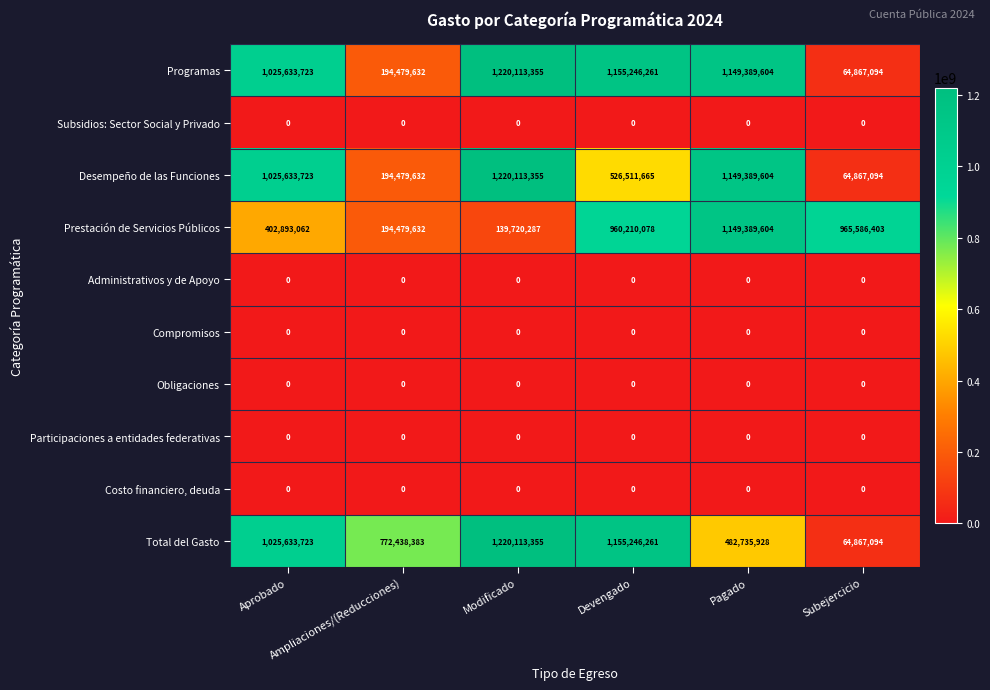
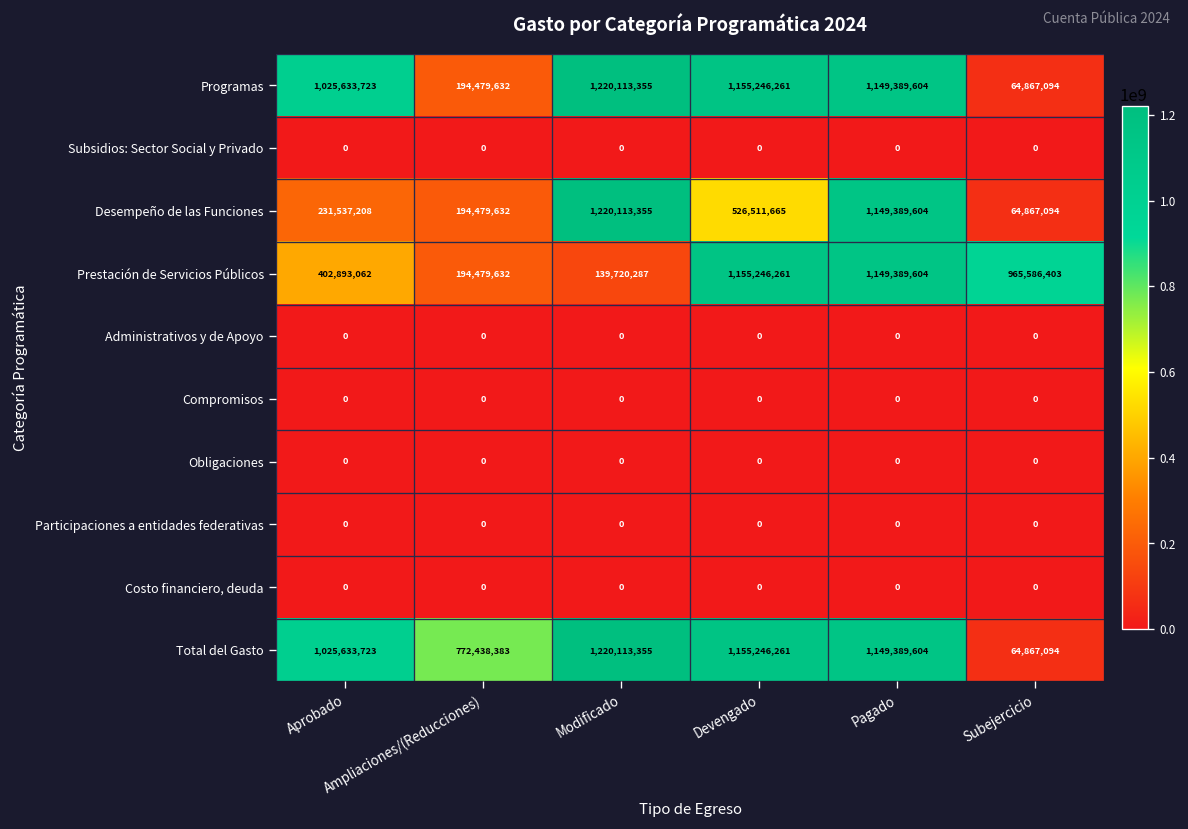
Desempeño de las Funciones, Aprobado: 1,025,633,723 -> 231,537,208
Prestación de Servicios Públicos, Devengado: 960,210,078 -> 1,155,246,261
Total del Gasto, Pagado: 482,735,928 -> 1,149,389,604
